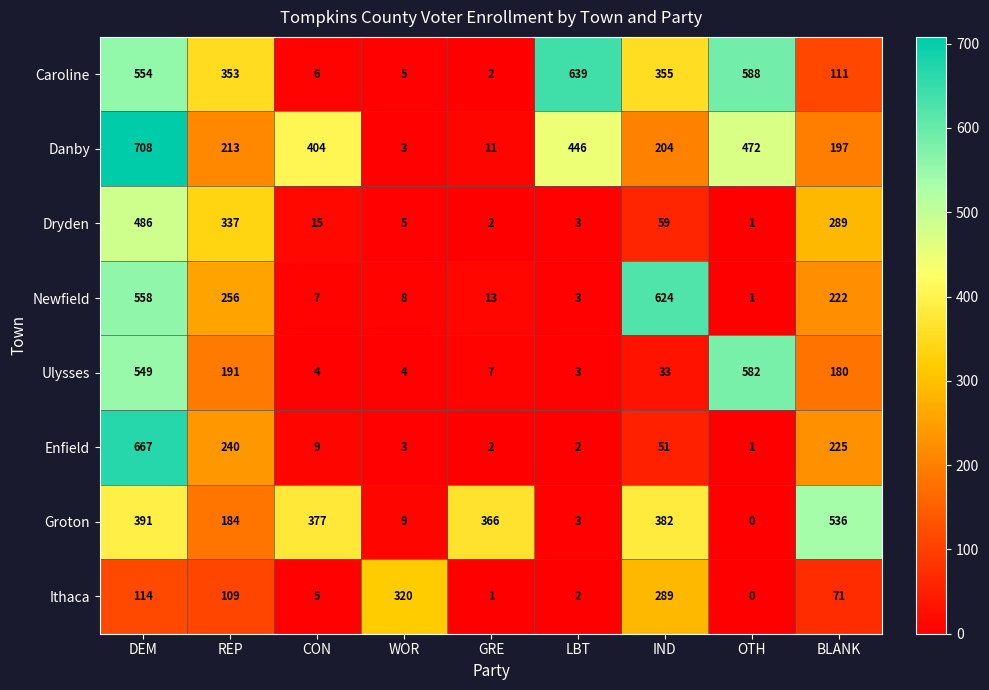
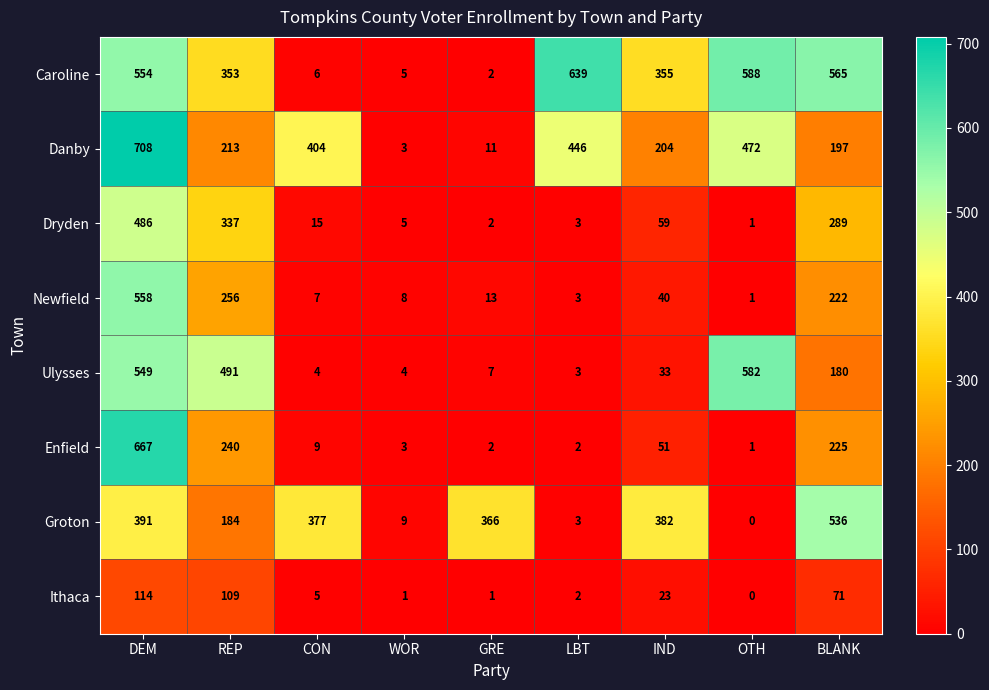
Caroline, BLANK: 111 -> 565
Newfield, IND: 624 -> 40
Ulysses, REP: 191 -> 491
Ithaca, WOR: 320 -> 1
Ithaca, IND: 289 -> 23
